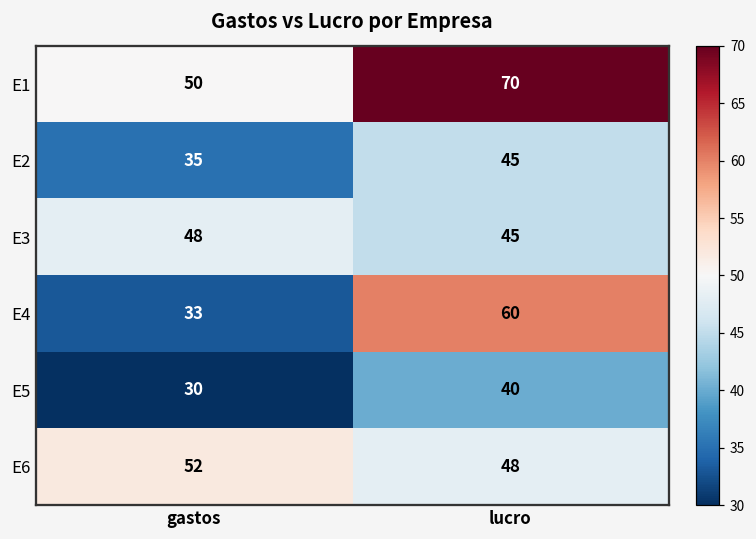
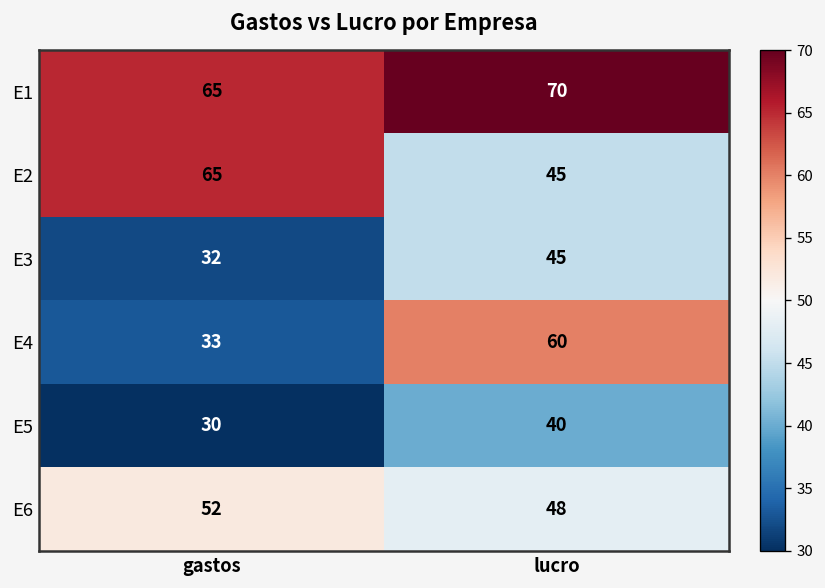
E1, gastos: 50 -> 65
E2, gastos: 35 -> 65
E3, gastos: 48 -> 32
